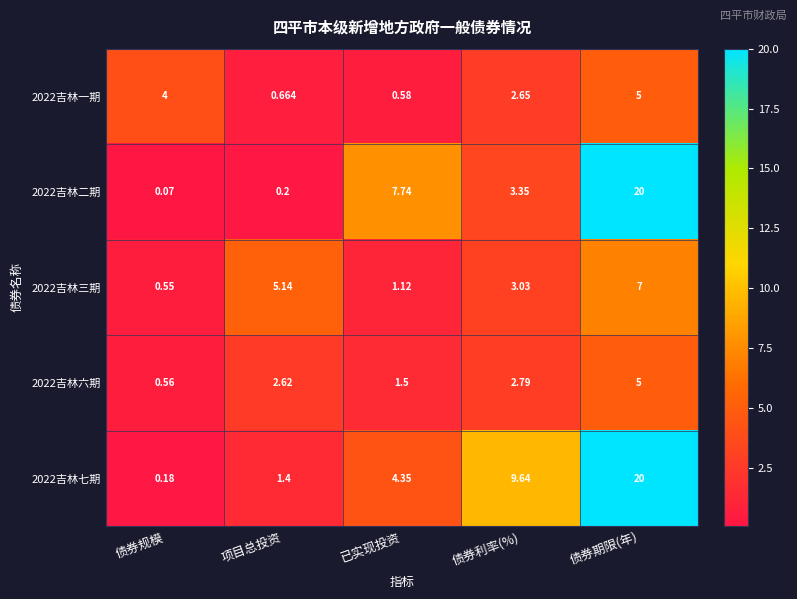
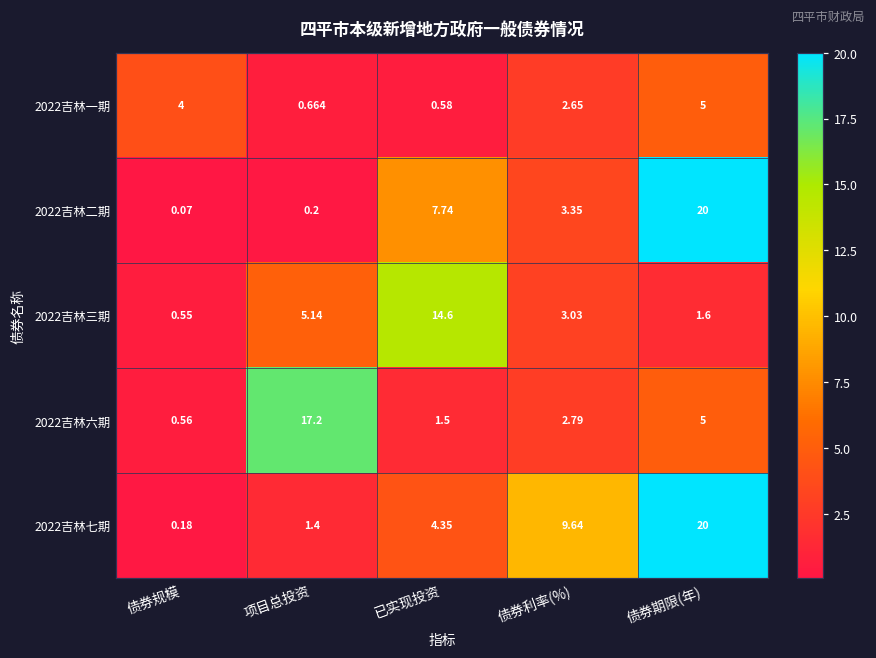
2022吉林三期, 已实现投资: 1.12 -> 14.6
2022吉林三期, 债券期限(年): 7 -> 1.6
2022吉林六期, 项目总投资: 2.62 -> 17.2
